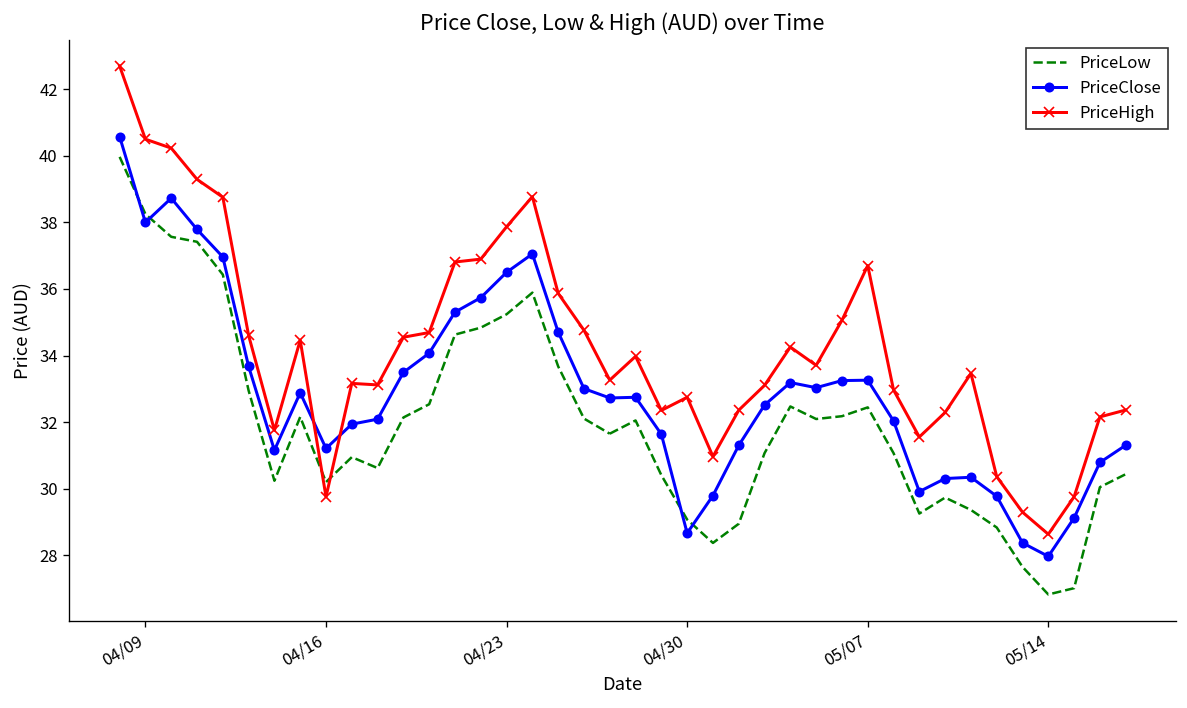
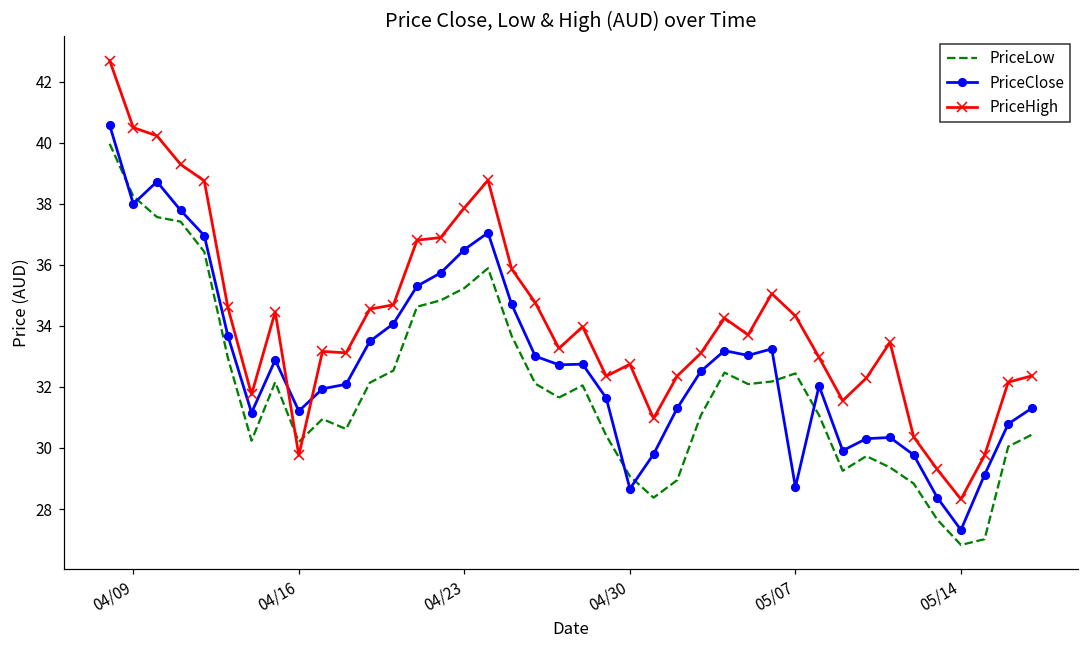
PriceClose, 05/07: 33.3 -> 28.7
PriceHigh, 05/07: 36.7 -> 34.3
PriceClose, 05/14: 28.0 -> 27.3
PriceHigh, 05/14: 28.6 -> 28.3
